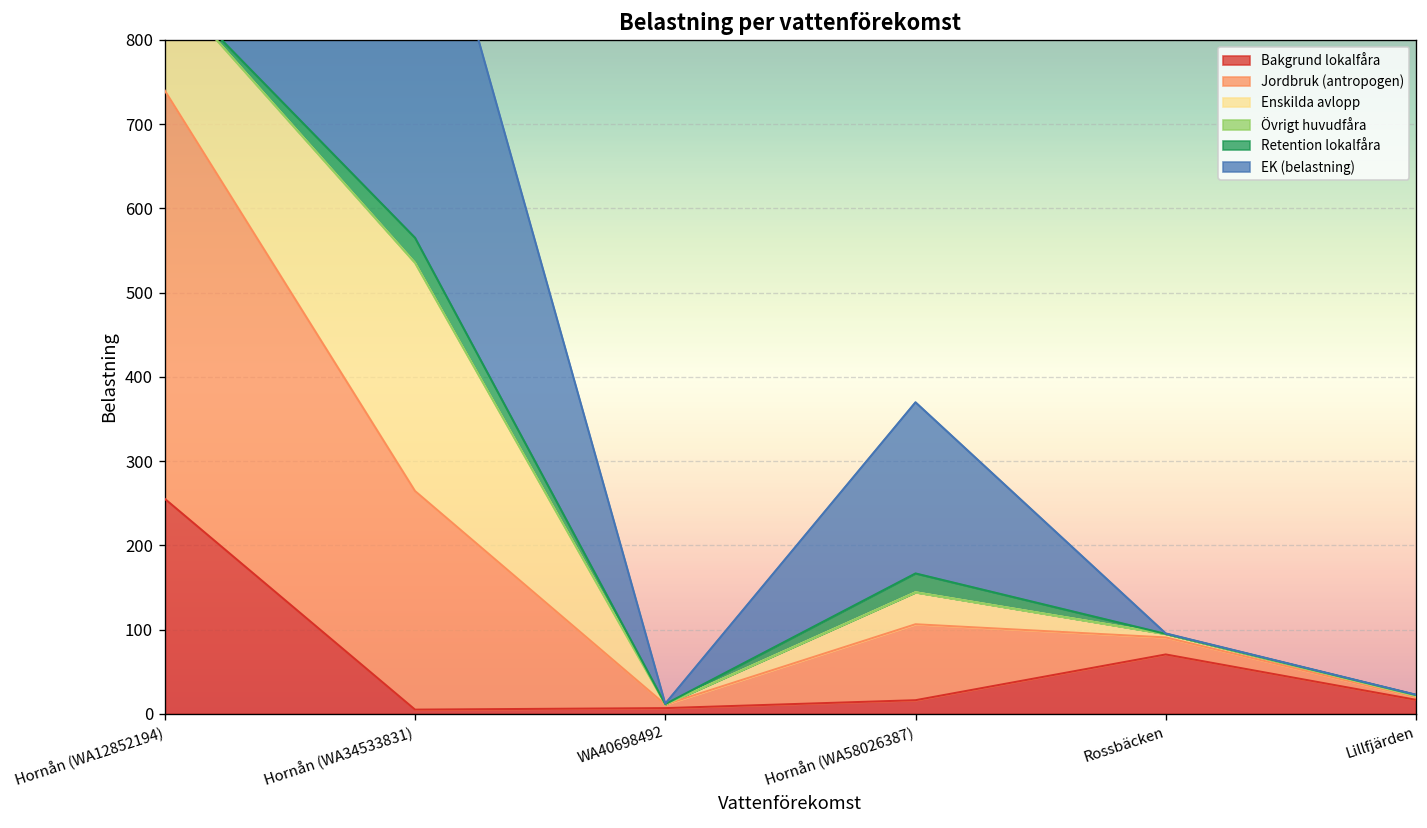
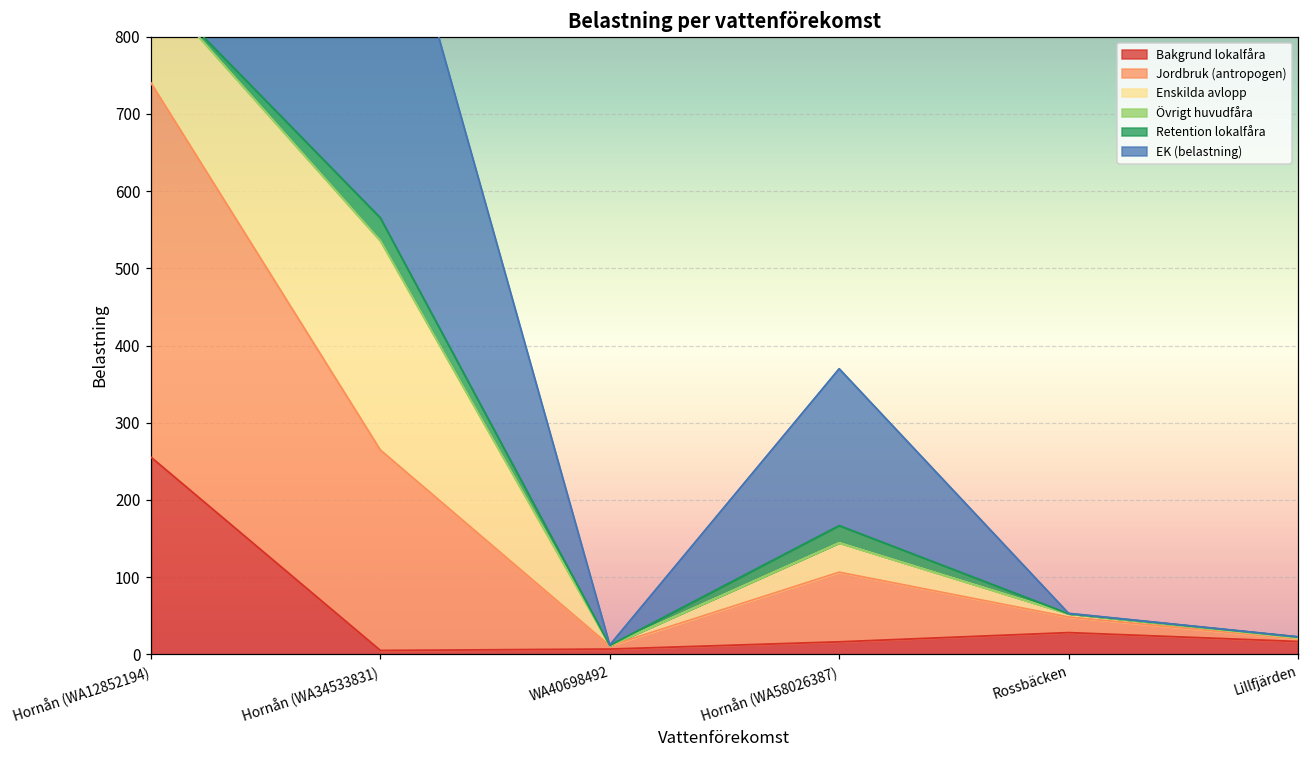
Bakgrund lokalfåra, Rossbäcken: 70 -> 30
